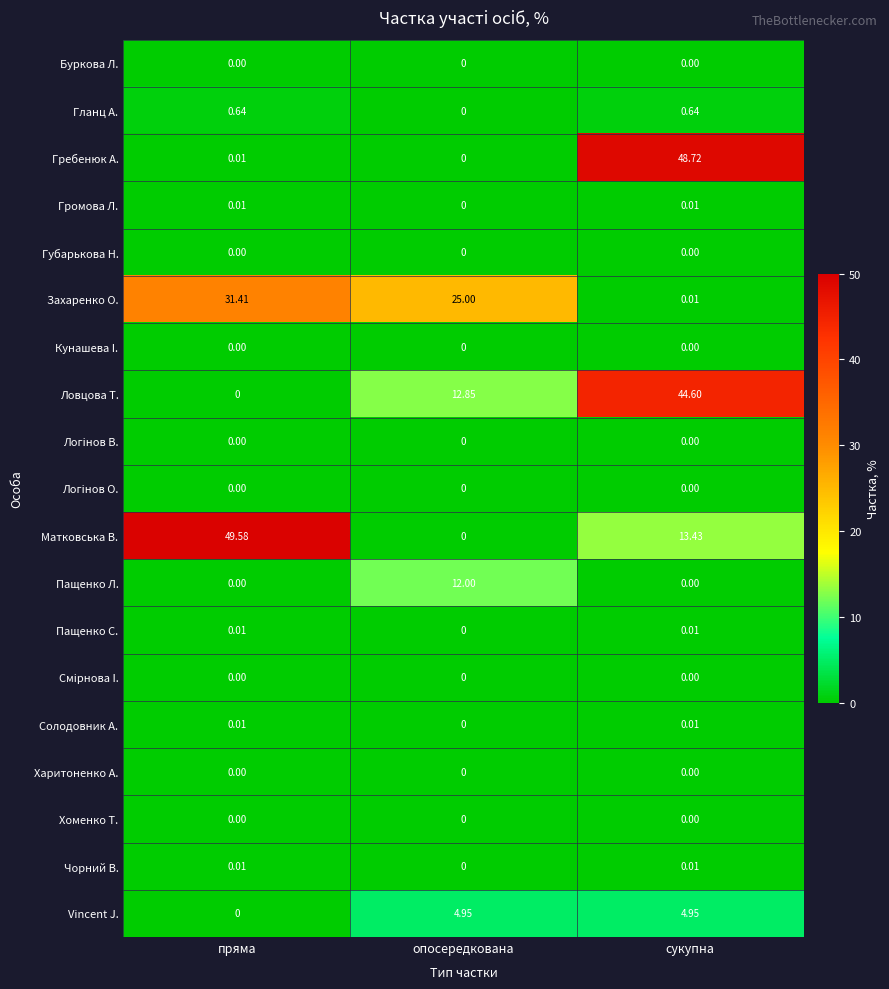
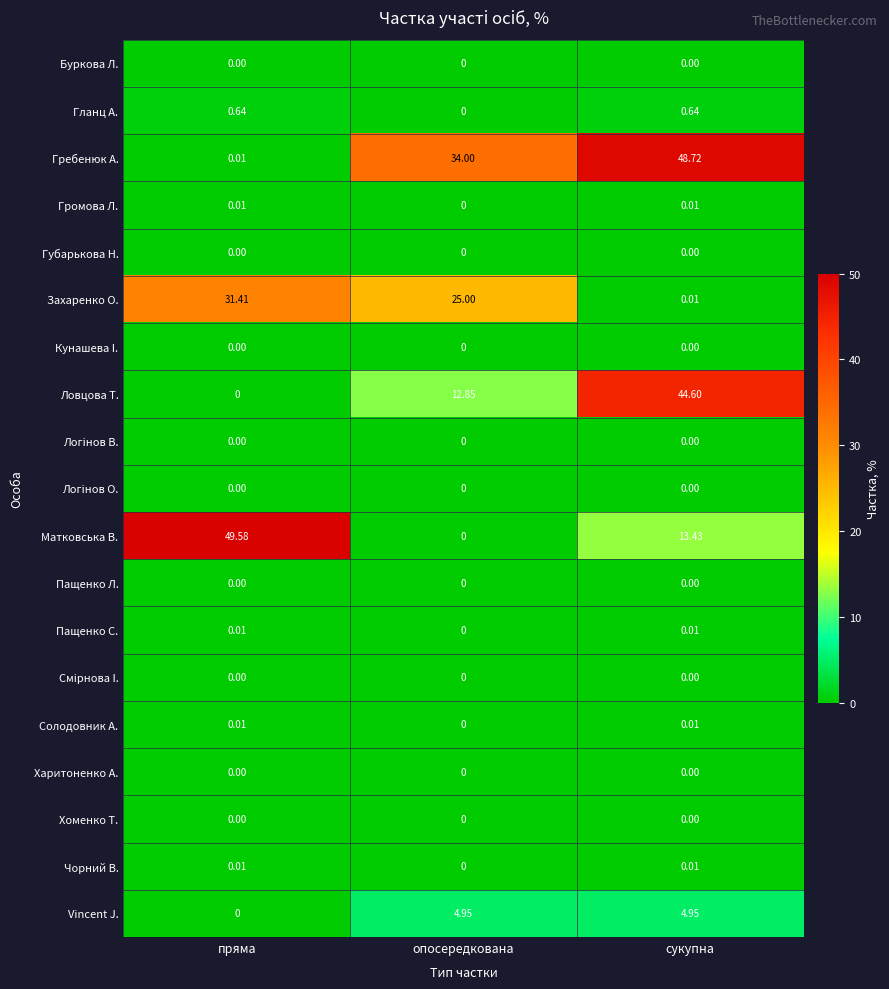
Гребенюк А., опосередкована: 0 -> 34.00
Пащенко Л., опосередкована: 12.00 -> 0
